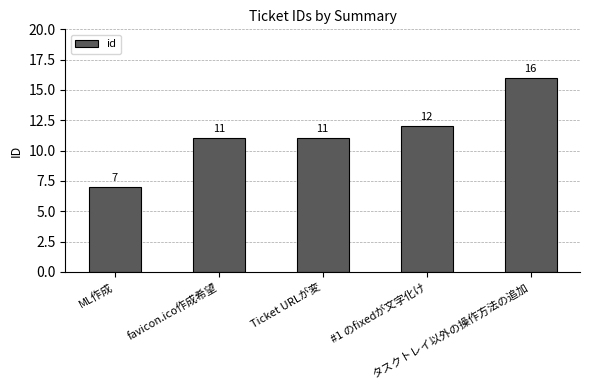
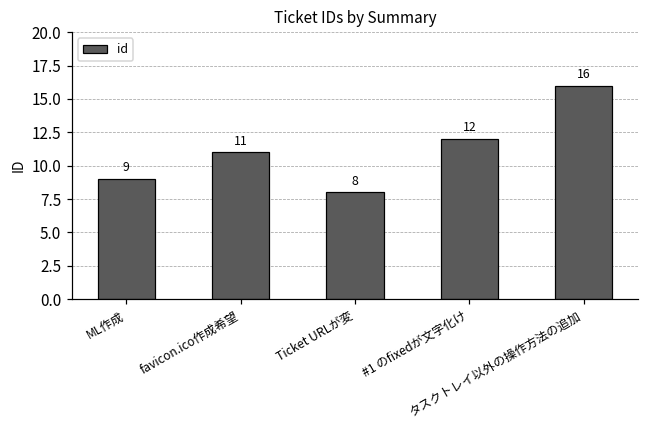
ML作成: 7 -> 9
Ticket URLが変: 11 -> 8
